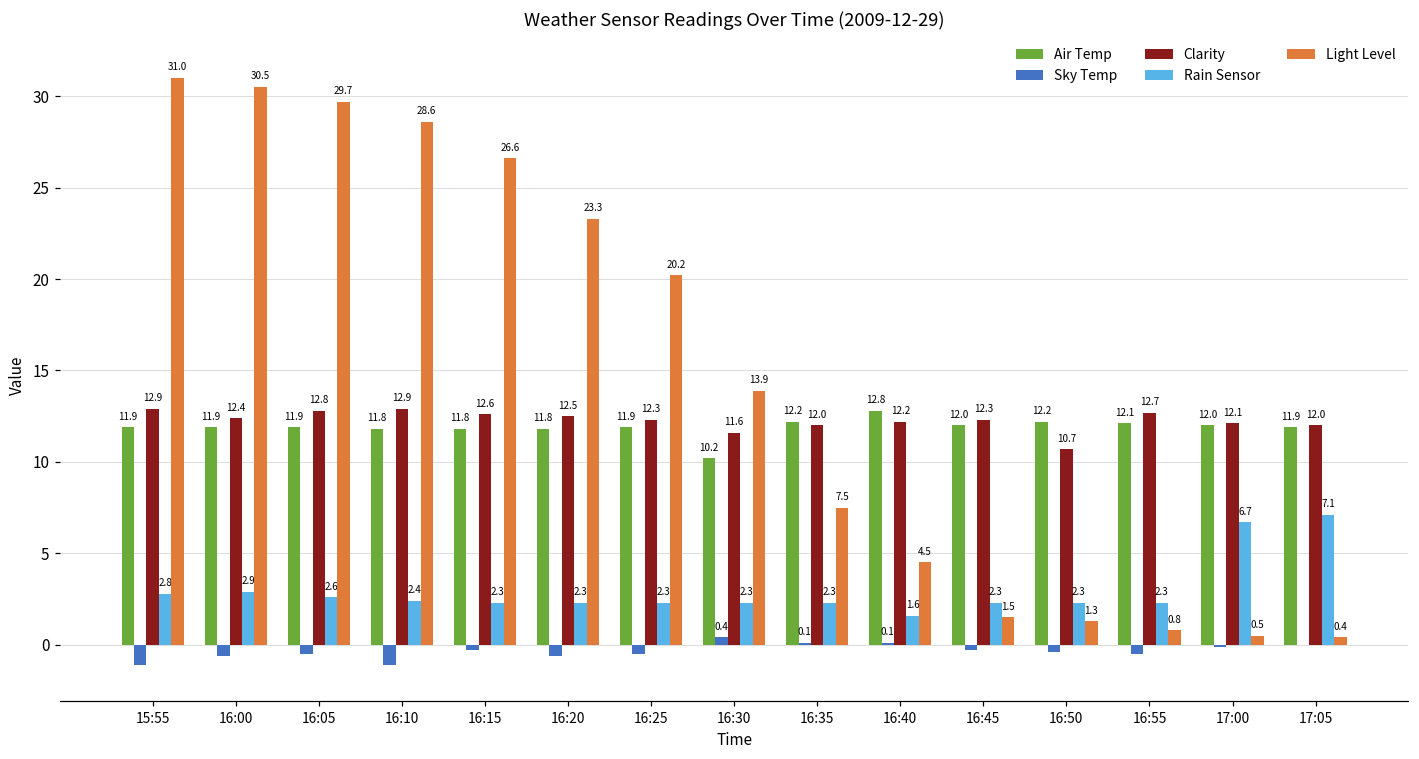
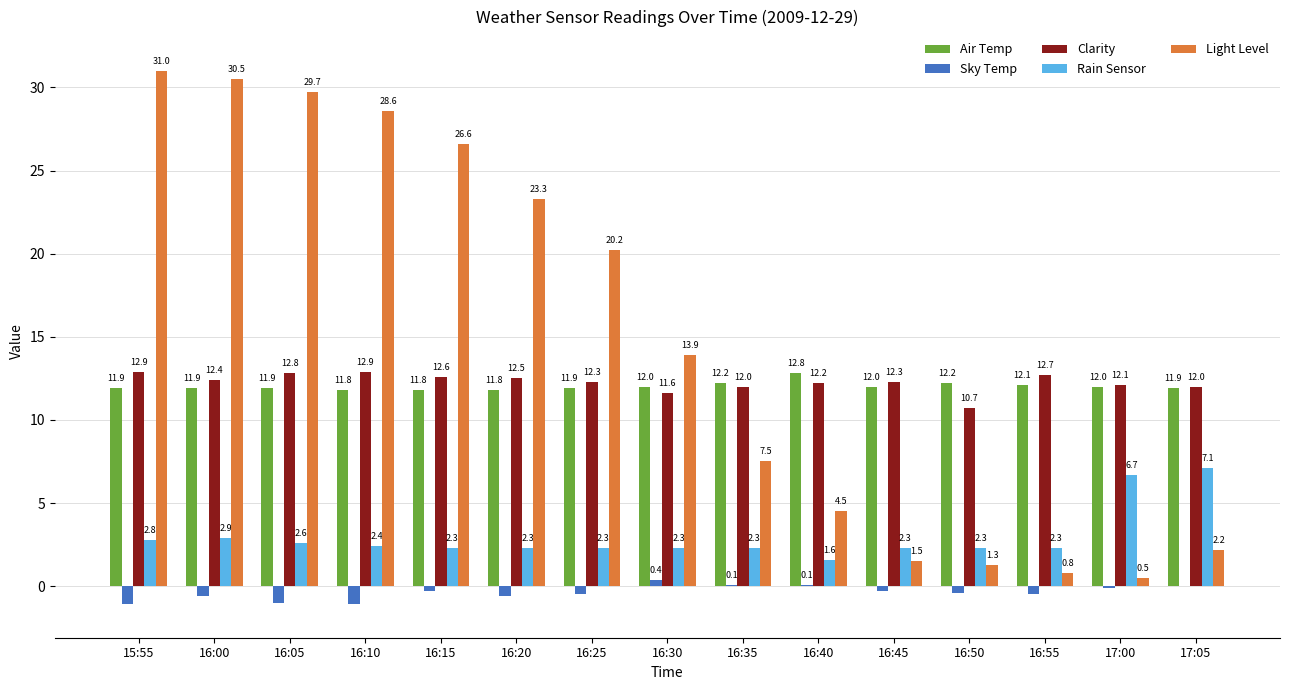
Sky Temp, 16:05: -0.5 -> -1.0
Air Temp, 16:30: 10.2 -> 12.0
Light Level, 17:05: 0.4 -> 2.2
